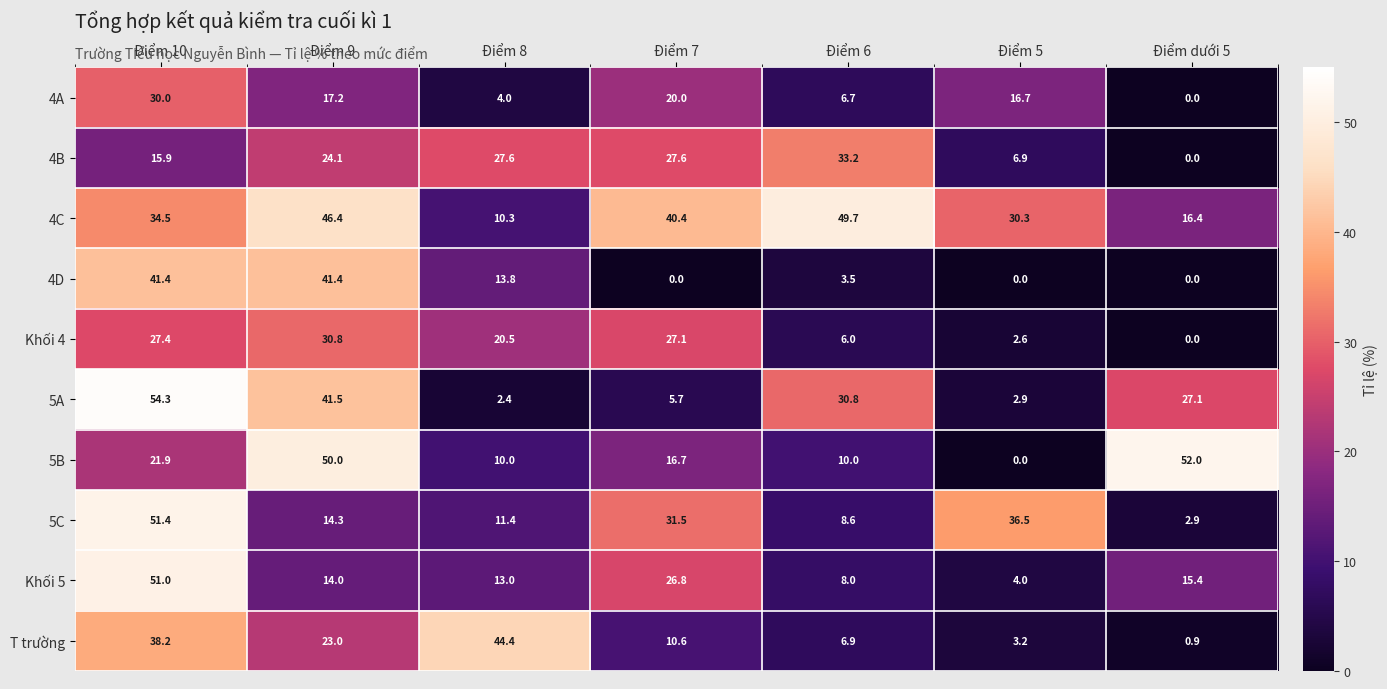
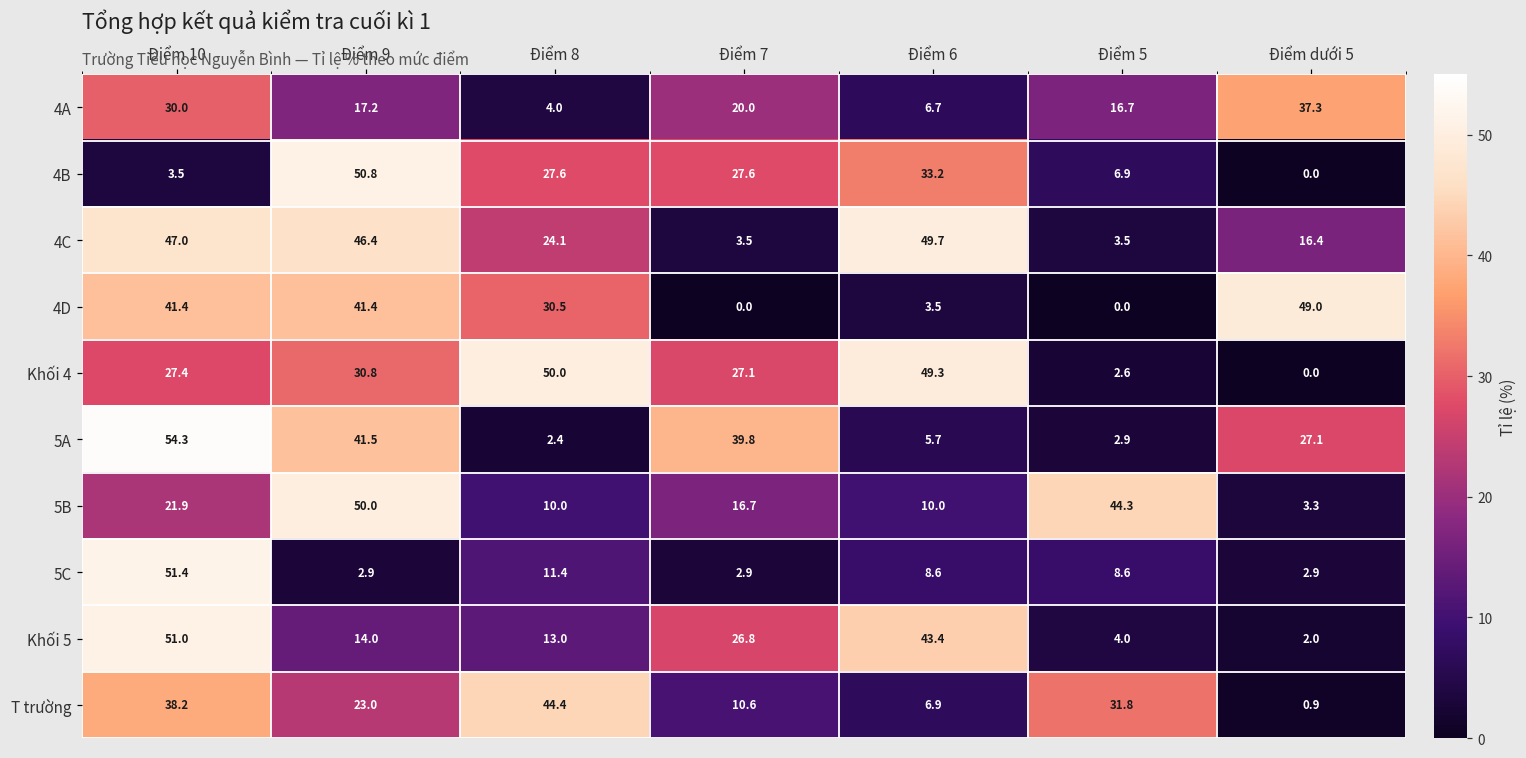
4A, Điểm dưới 5: 0.0 -> 37.3
4B, Điểm 10: 15.9 -> 3.5
4B, Điểm 9: 24.1 -> 50.8
4C, Điểm 10: 34.5 -> 47.0
4C, Điểm 8: 10.3 -> 24.1
4C, Điểm 7: 40.4 -> 3.5
4C, Điểm 5: 30.3 -> 3.5
4D, Điểm 8: 13.8 -> 30.5
4D, Điểm dưới 5: 0.0 -> 49.0
Khối 4, Điểm 8: 20.5 -> 50.0
Khối 4, Điểm 6: 6.0 -> 49.3
5A, Điểm 7: 5.7 -> 39.8
5A, Điểm 6: 30.8 -> 5.7
5B, Điểm 5: 0.0 -> 44.3
5B, Điểm dưới 5: 52.0 -> 3.3
5C, Điểm 9: 14.3 -> 2.9
5C, Điểm 7: 31.5 -> 2.9
5C, Điểm 5: 36.5 -> 8.6
Khối 5, Điểm 6: 8.0 -> 43.4
Khối 5, Điểm dưới 5: 15.4 -> 2.0
T trường, Điểm 5: 3.2 -> 31.8
